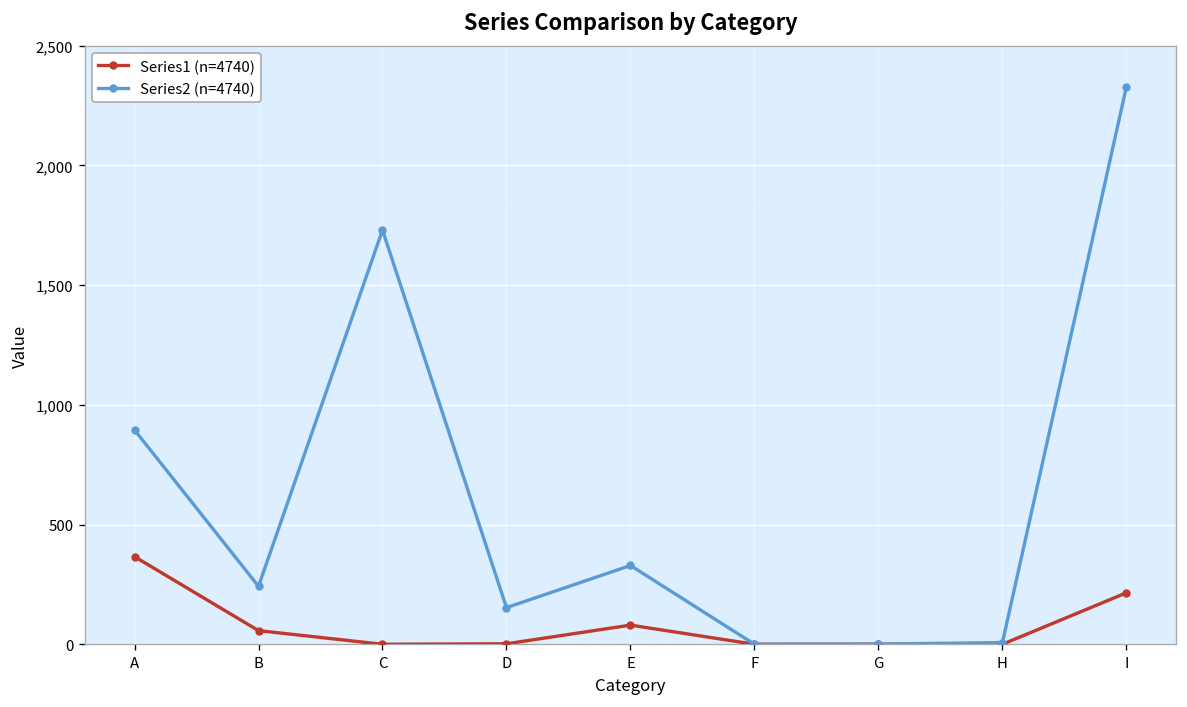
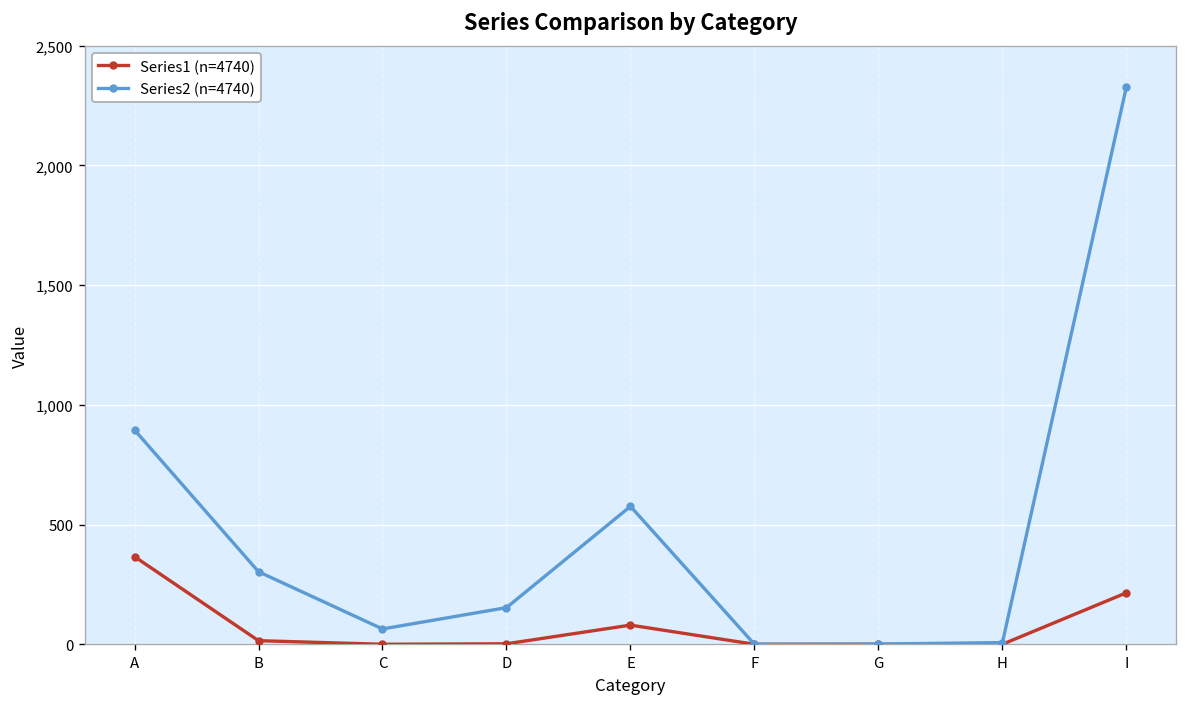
Series1 (n=4740), B: 60 -> 20
Series2 (n=4740), B: 240 -> 300
Series2 (n=4740), C: 1,730 -> 60
Series2 (n=4740), E: 330 -> 580
